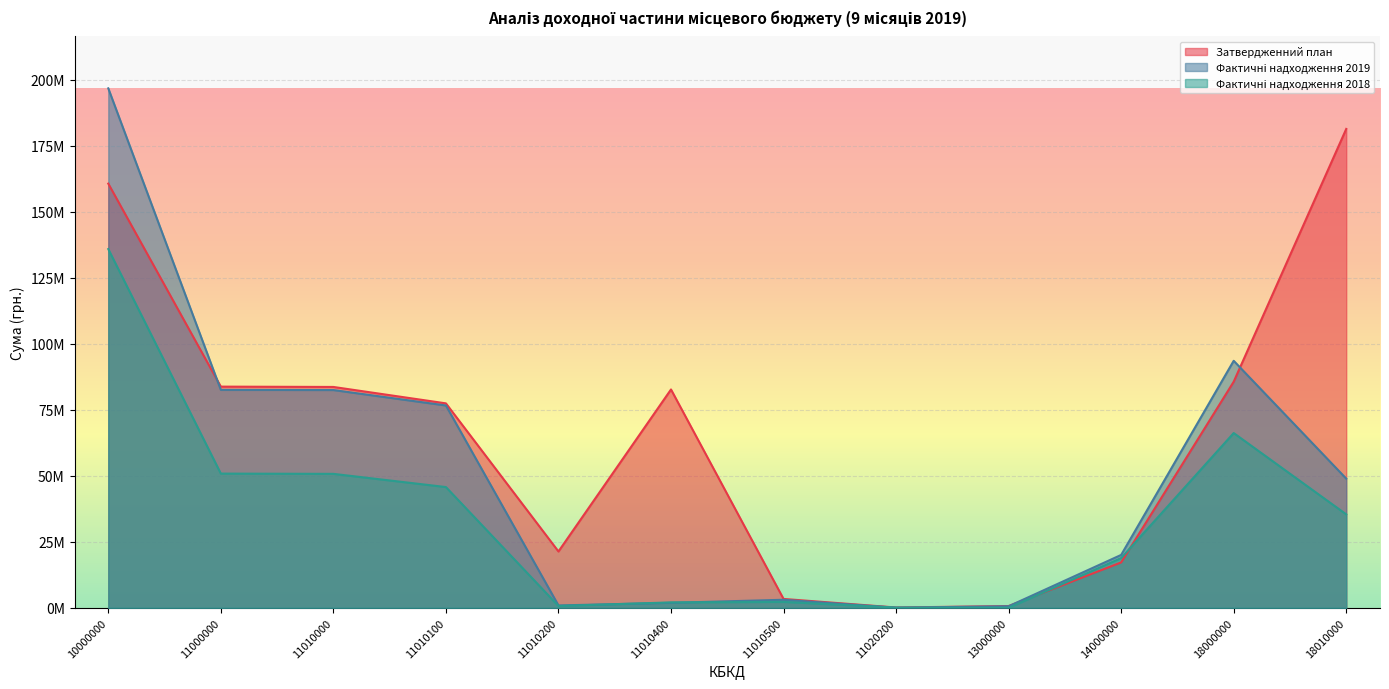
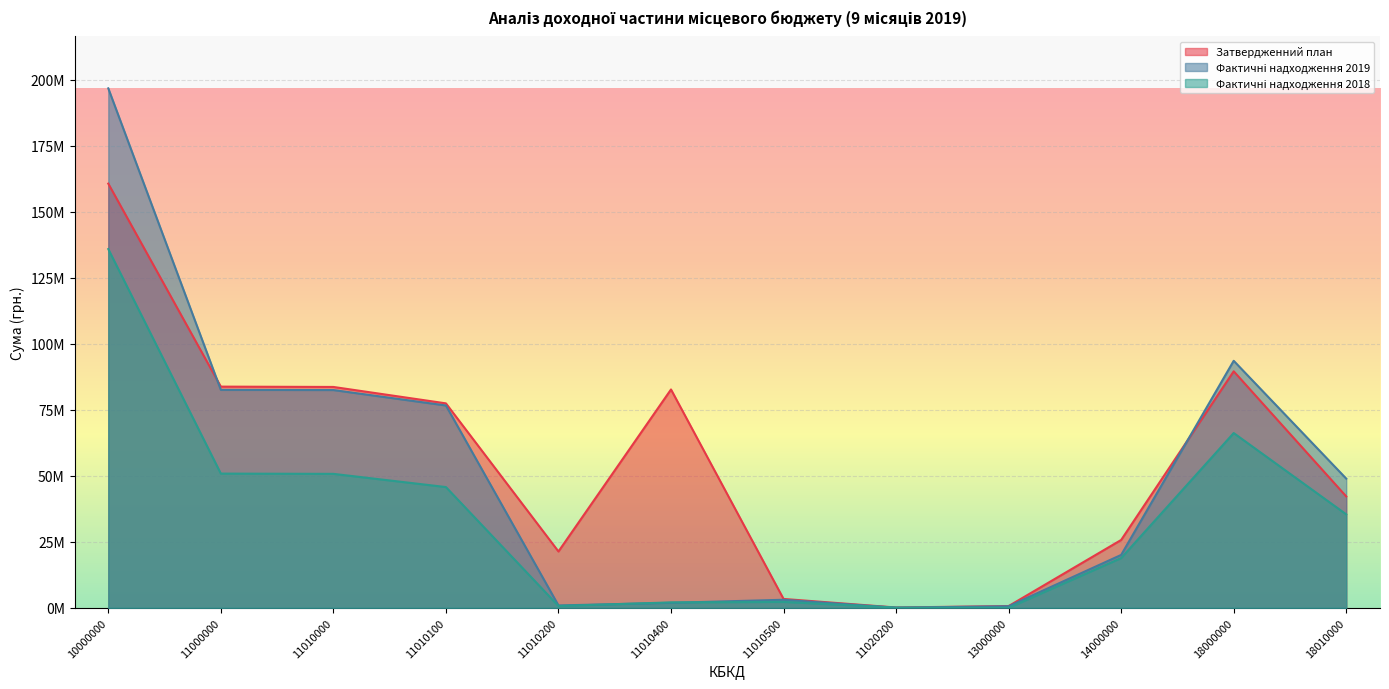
Затвердженний план, 14000000: 17000000 -> 26000000
Затвердженний план, 18000000: 86000000 -> 90000000
Затвердженний план, 18010000: 181000000 -> 42000000
